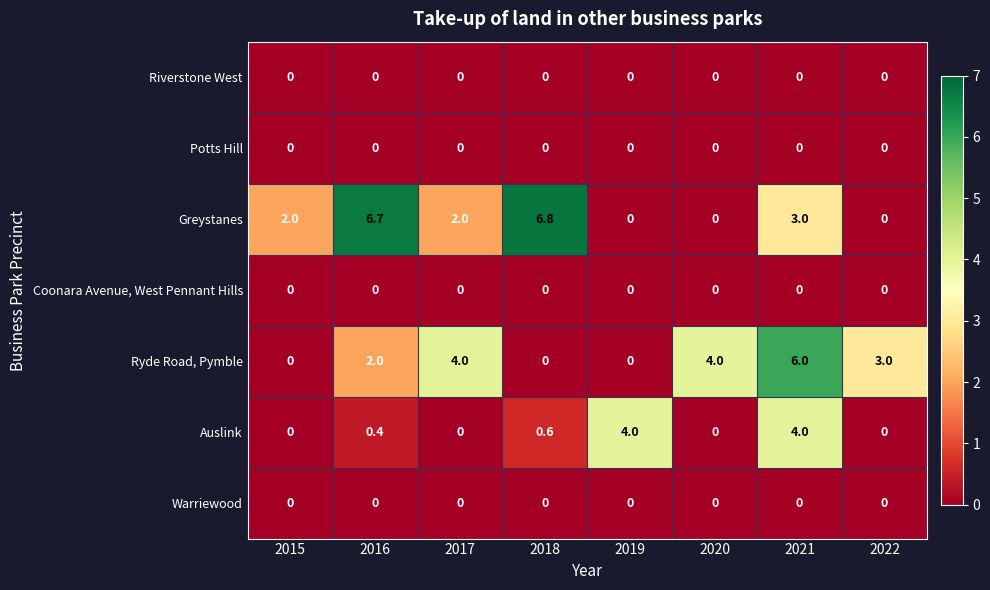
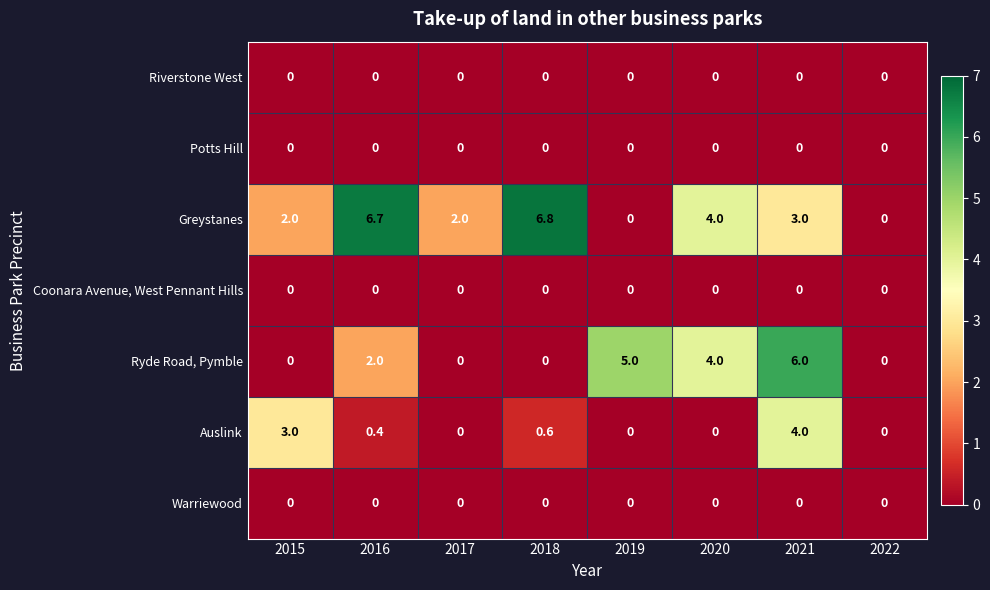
Greystanes, 2020: 0 -> 4.0
Ryde Road, Pymble, 2017: 4.0 -> 0
Ryde Road, Pymble, 2019: 0 -> 5.0
Ryde Road, Pymble, 2022: 3.0 -> 0
Auslink, 2015: 0 -> 3.0
Auslink, 2019: 4.0 -> 0
